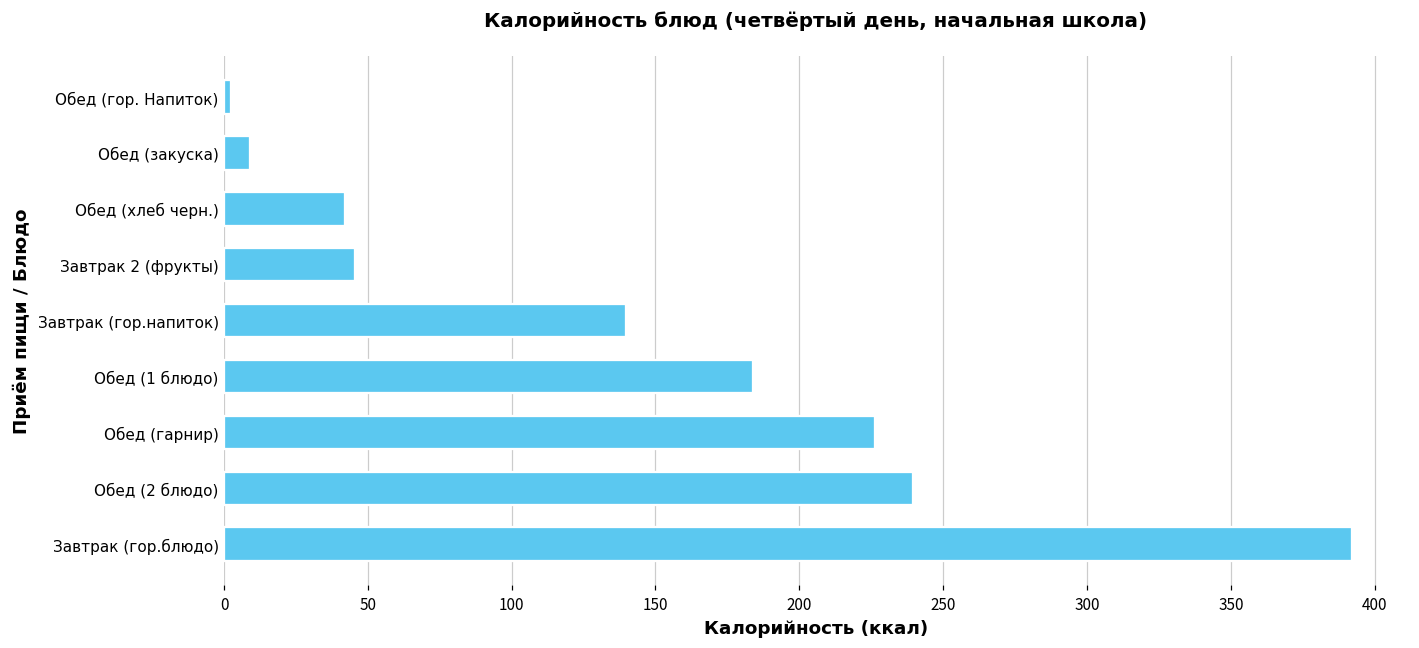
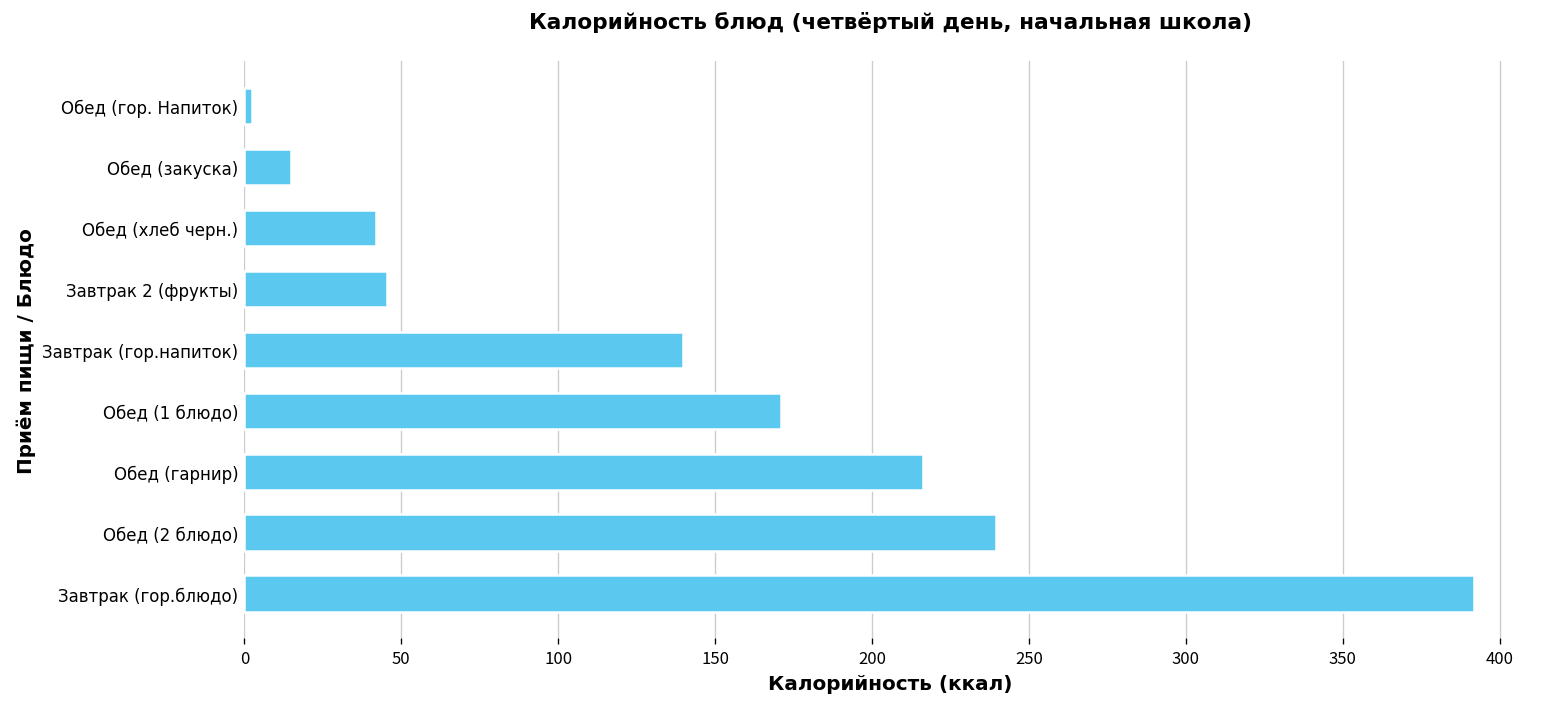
Обед (закуска): 9 -> 15
Обед (1 блюдо): 184 -> 171
Обед (гарнир): 226 -> 216
